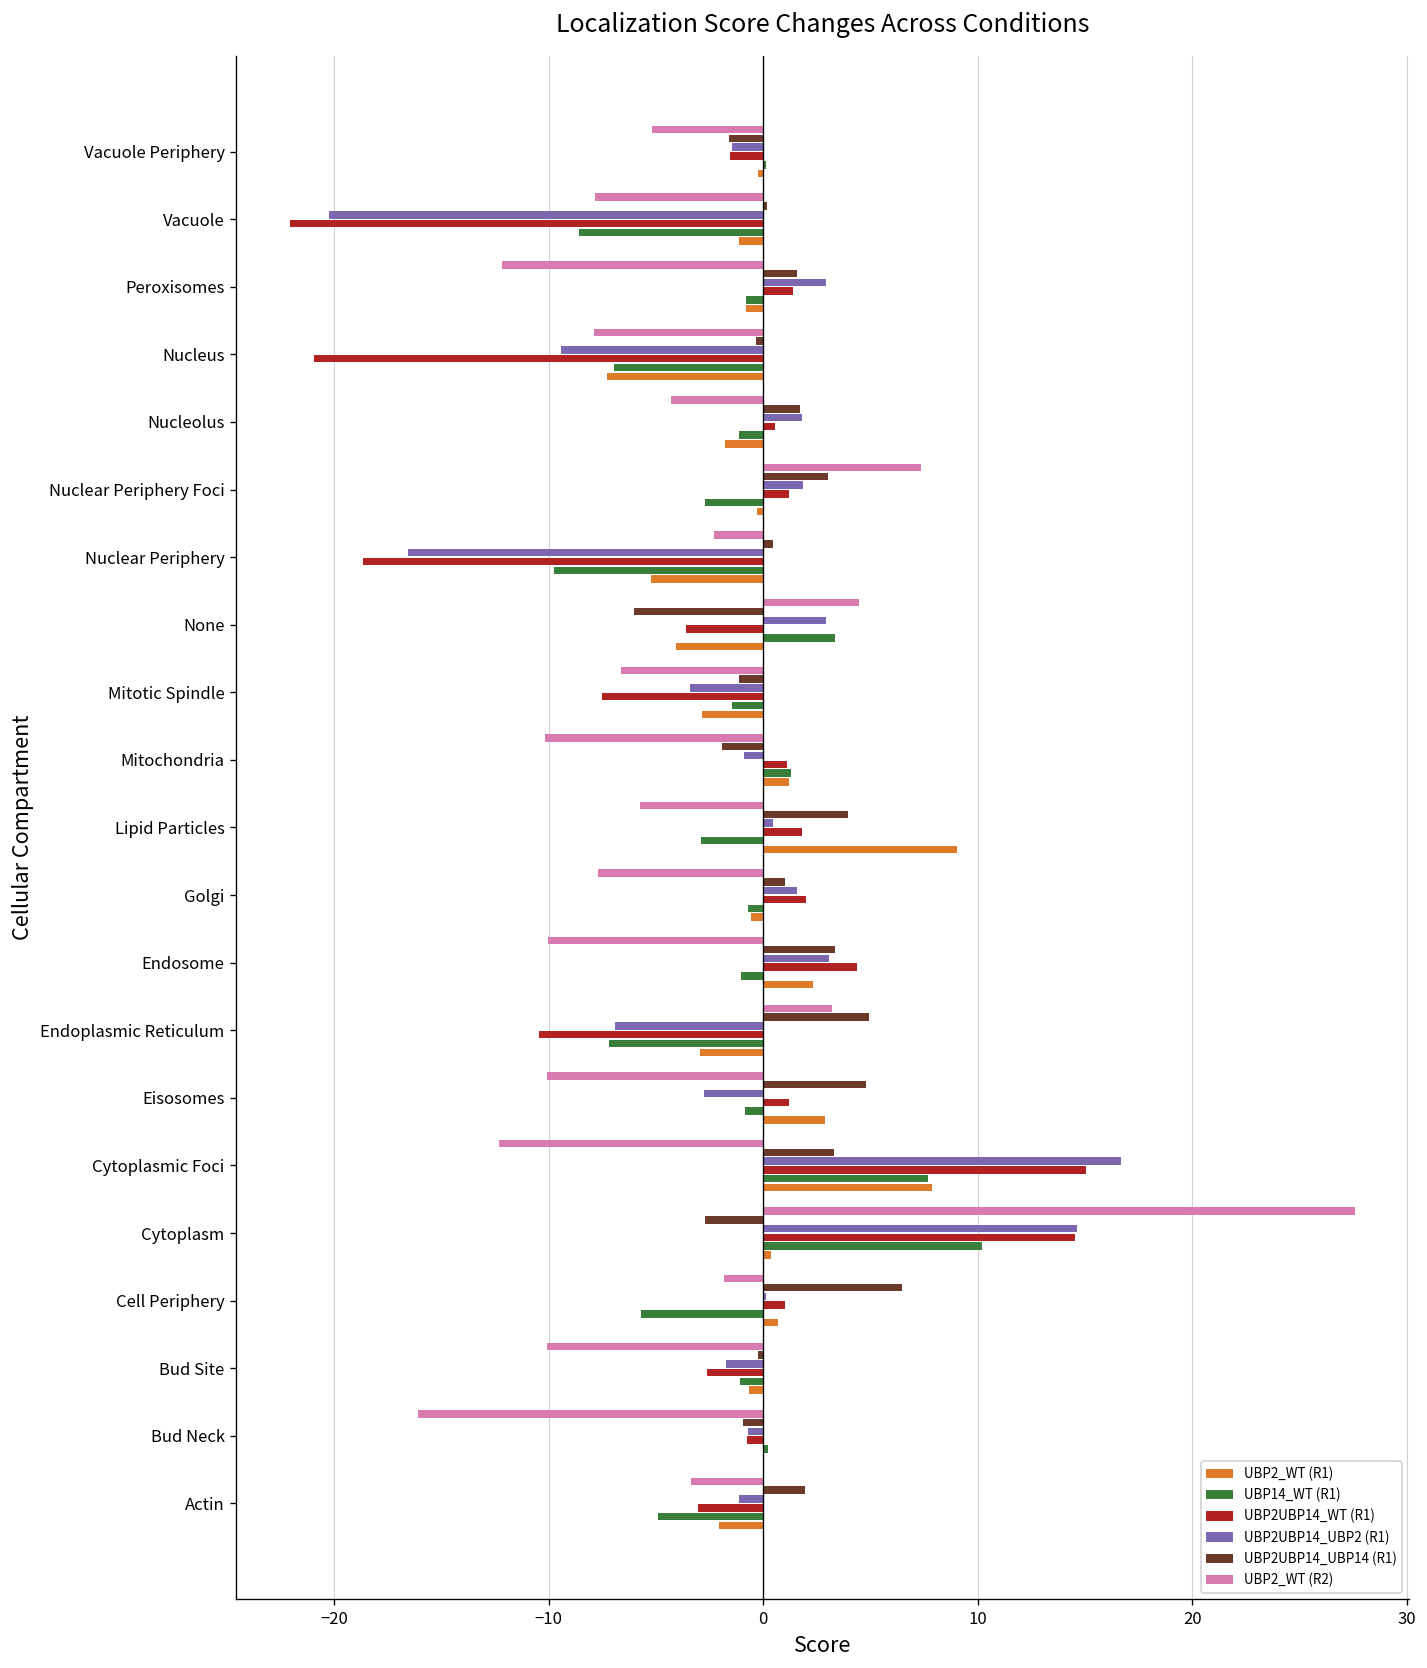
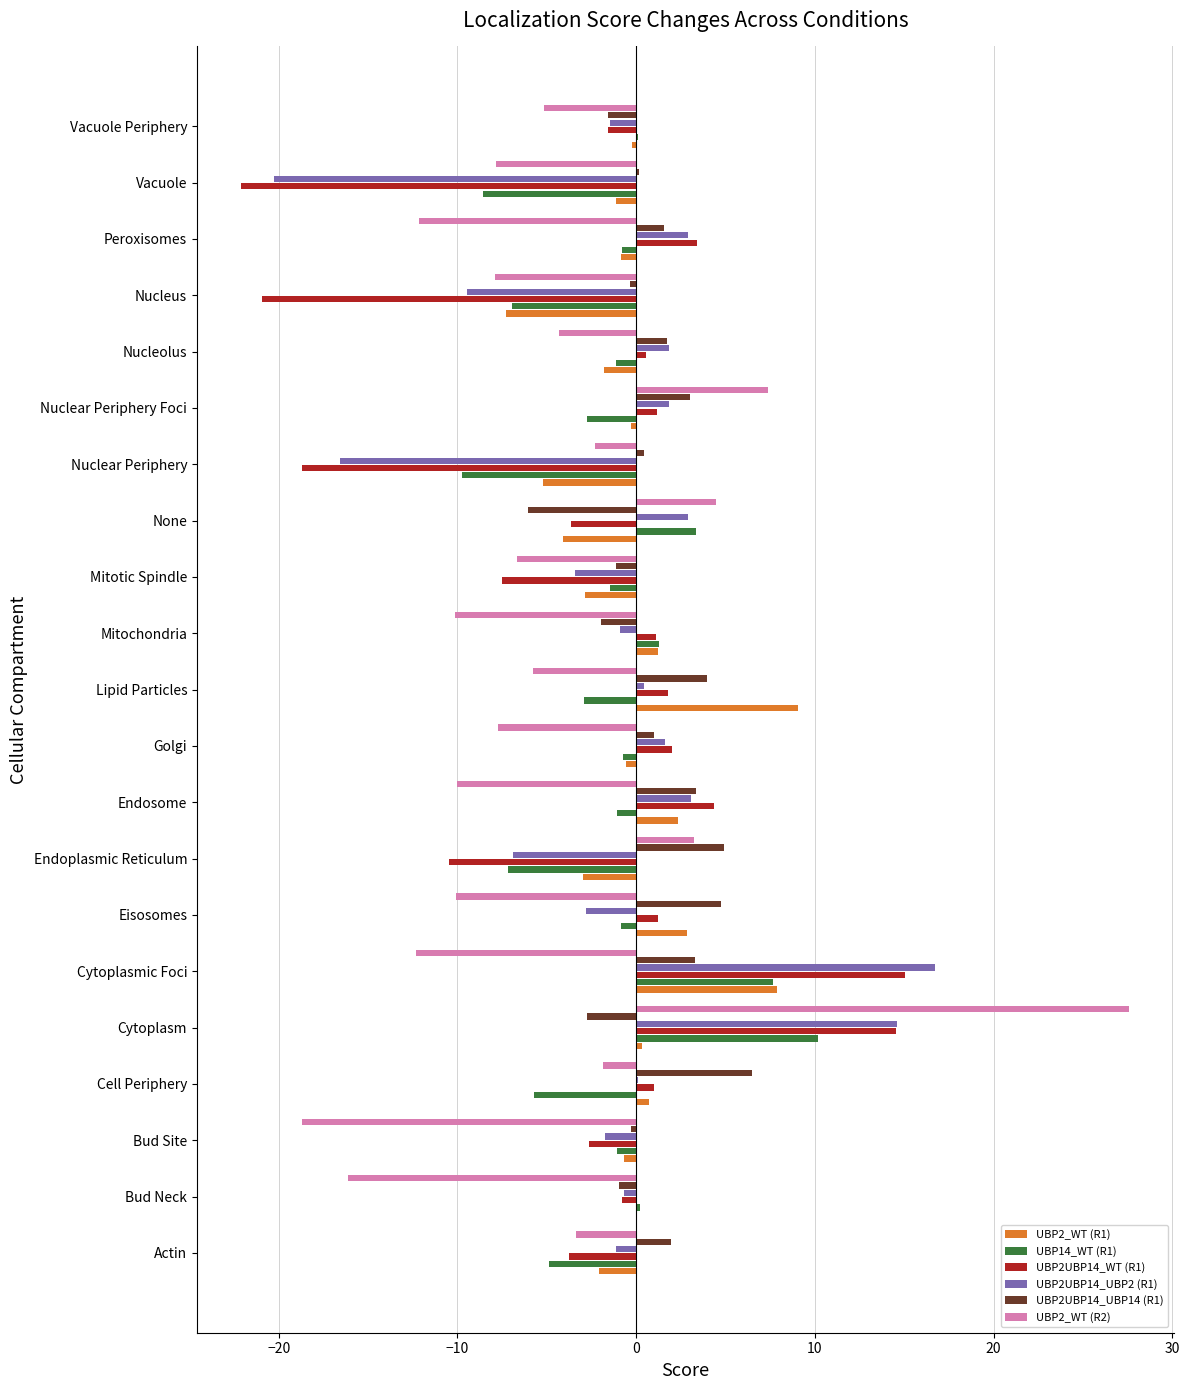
UBP2UBP14_WT (R1), Peroxisomes: 1.4 -> 3.4
UBP2_WT (R2), Bud Site: -10.1 -> -18.7
UBP2UBP14_WT (R1), Actin: -3.1 -> -3.7
